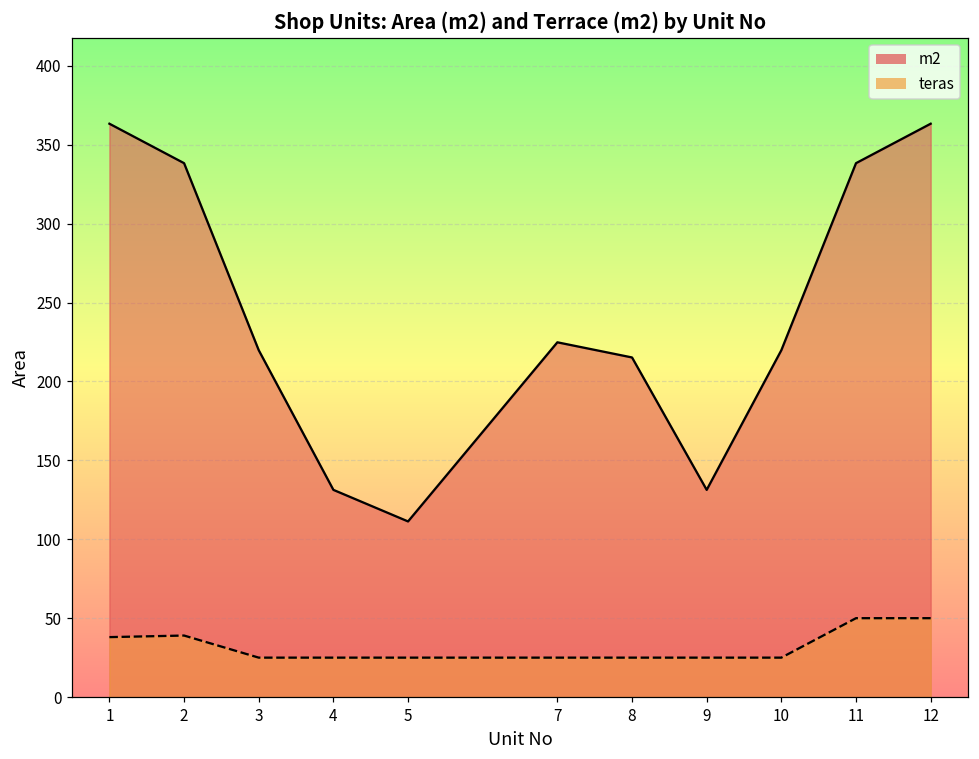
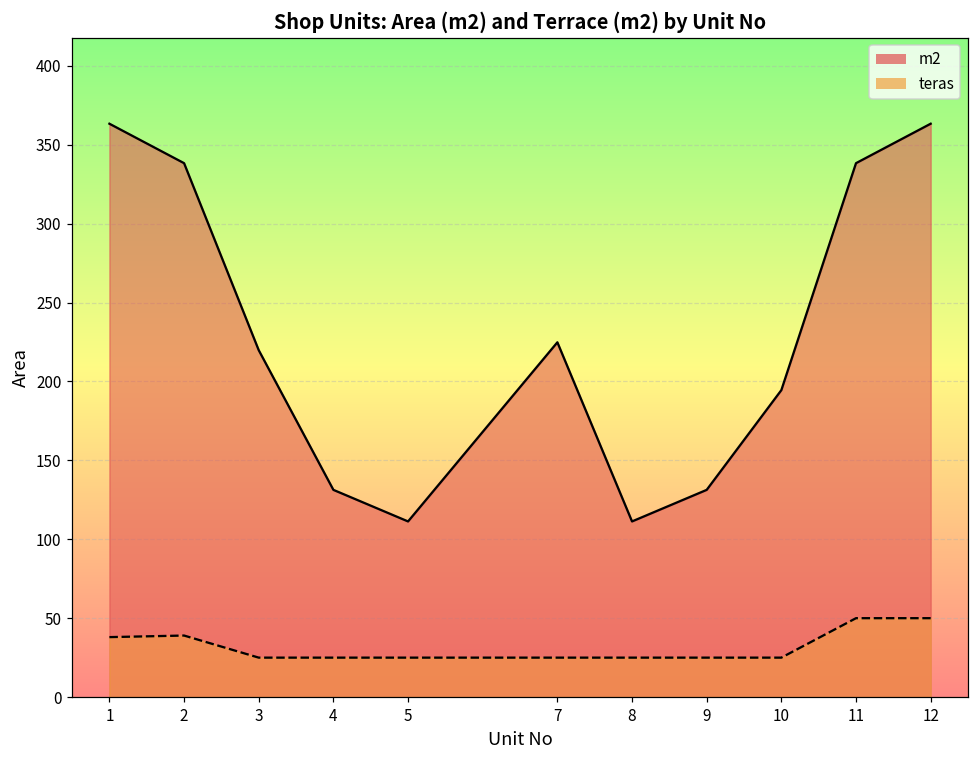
m2, 8: 215 -> 111
m2, 10: 220 -> 195
